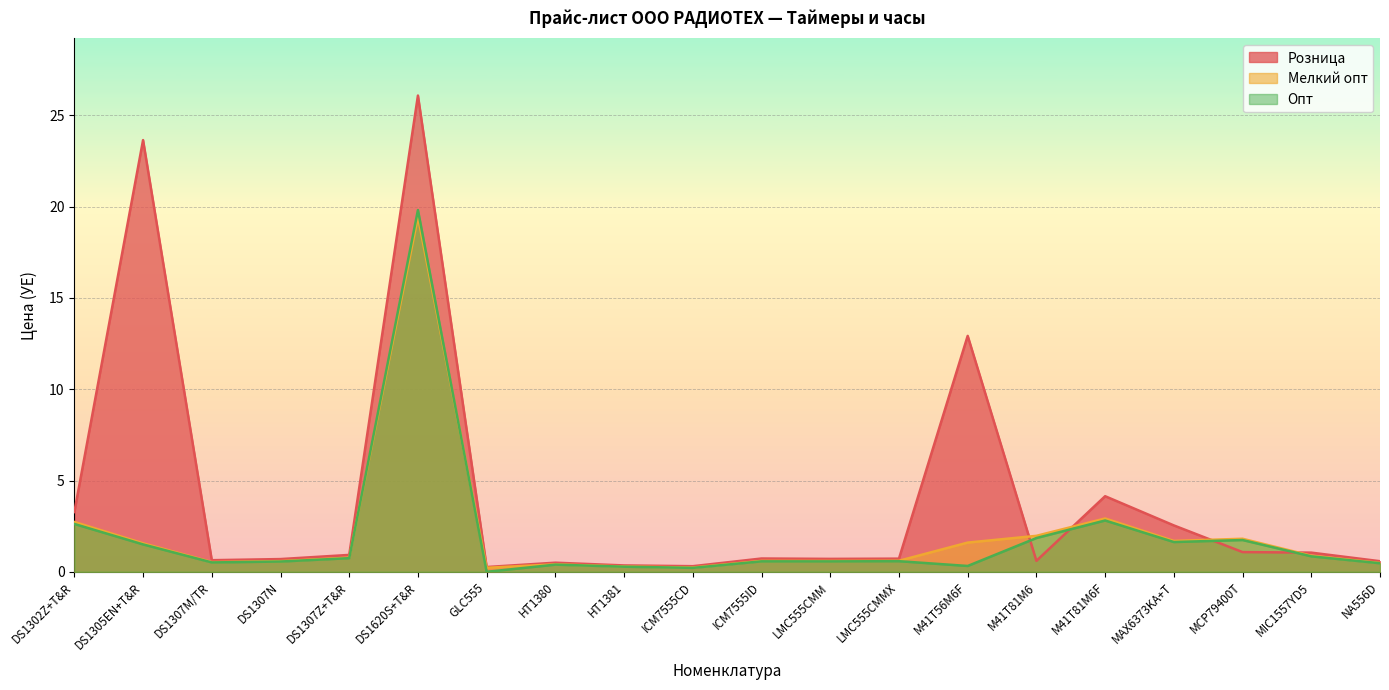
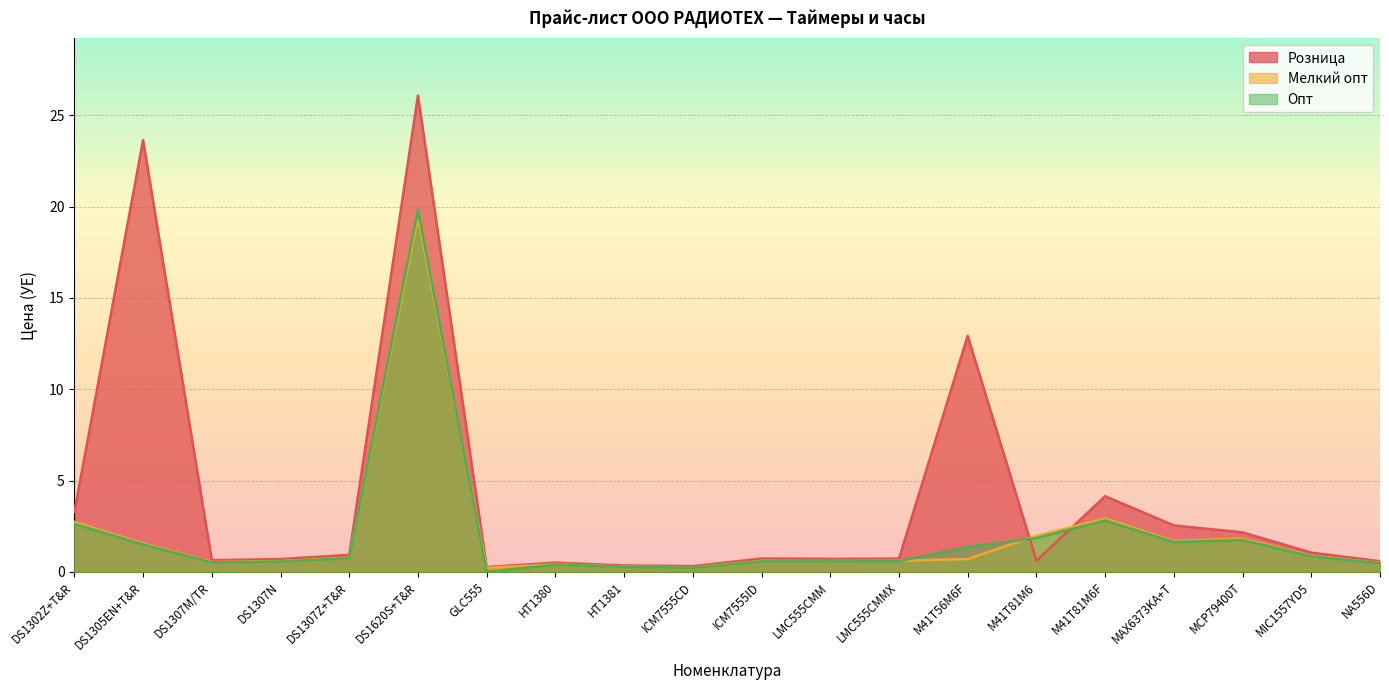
Мелкий опт, M41T56M6F: 1.6 -> 0.7
Опт, M41T56M6F: 0.3 -> 1.4
Розница, MCP79400T: 1.1 -> 2.2
